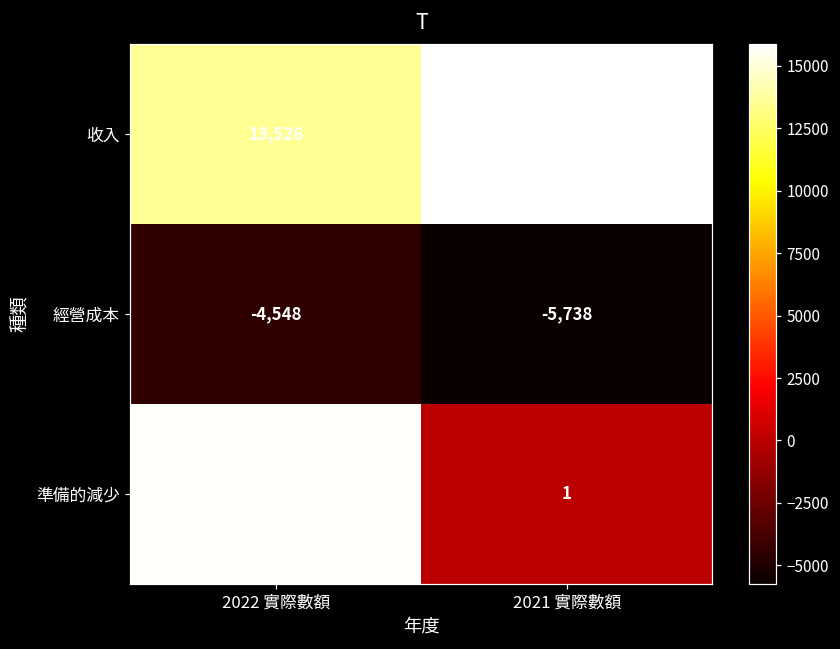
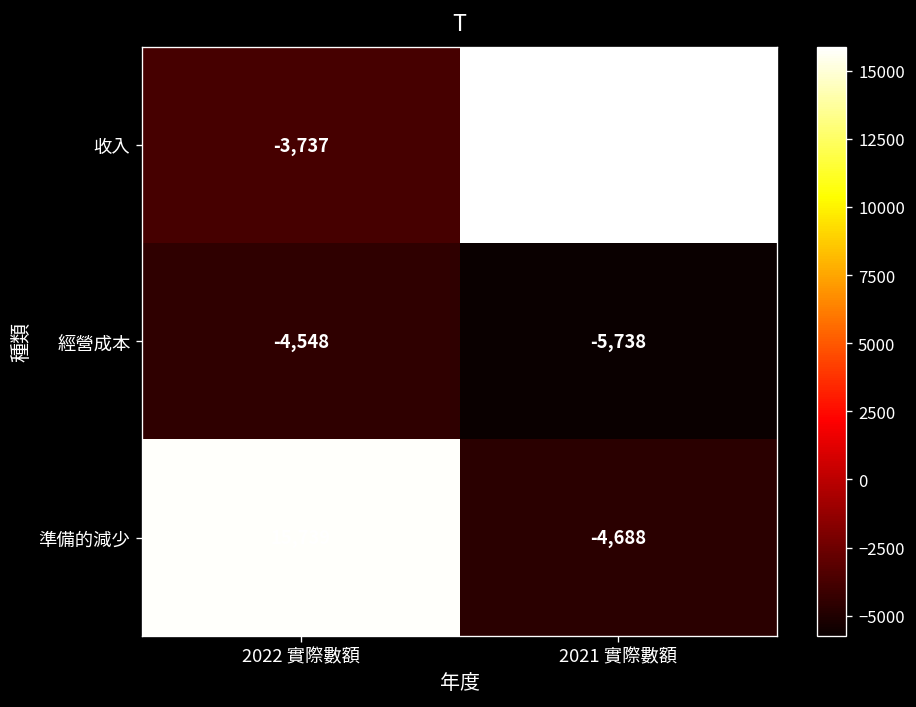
收入, 2022 實際數額: 13,526 -> -3,737
準備的減少, 2021 實際數額: 1 -> -4,688
